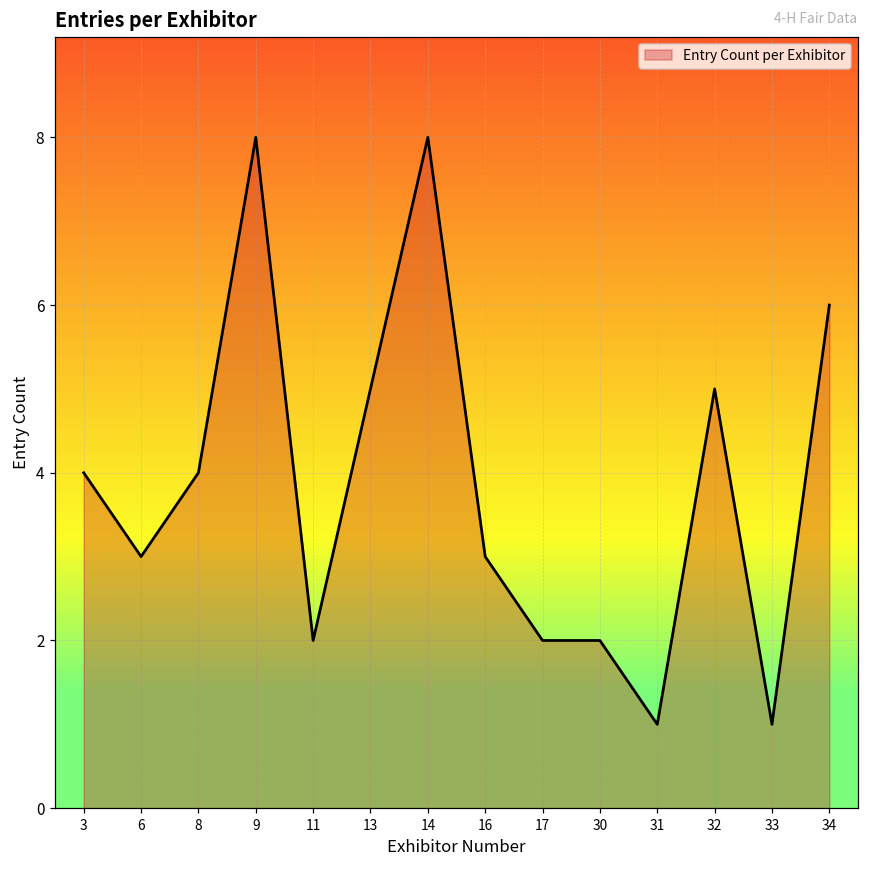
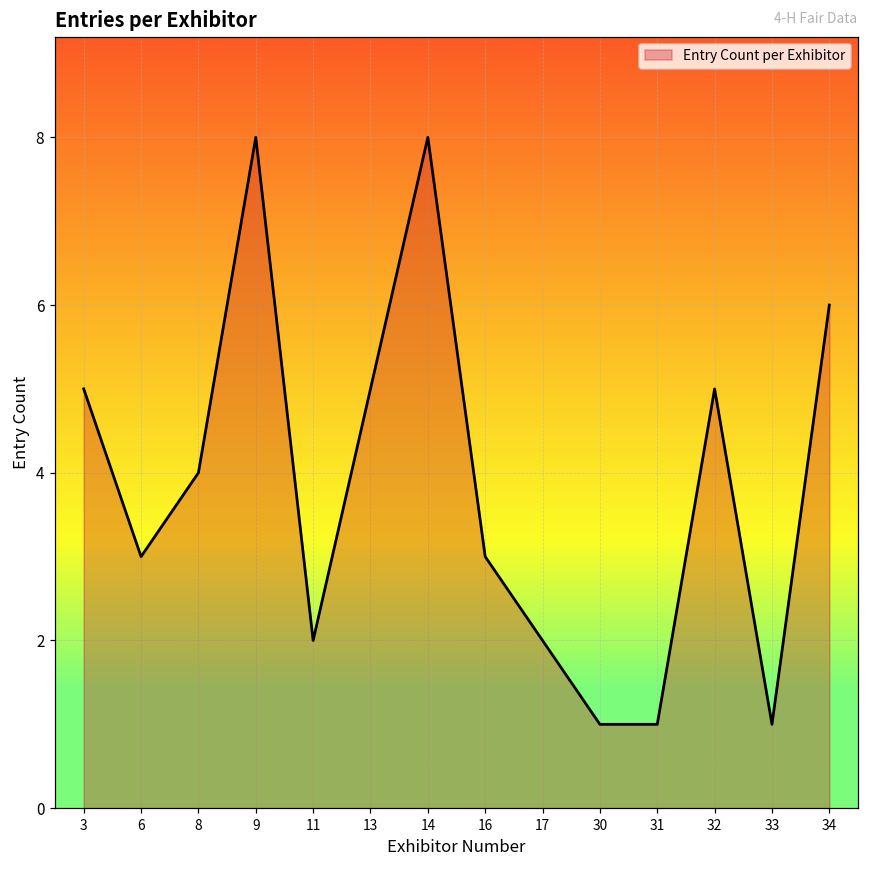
3: 4 -> 5
30: 2 -> 1
